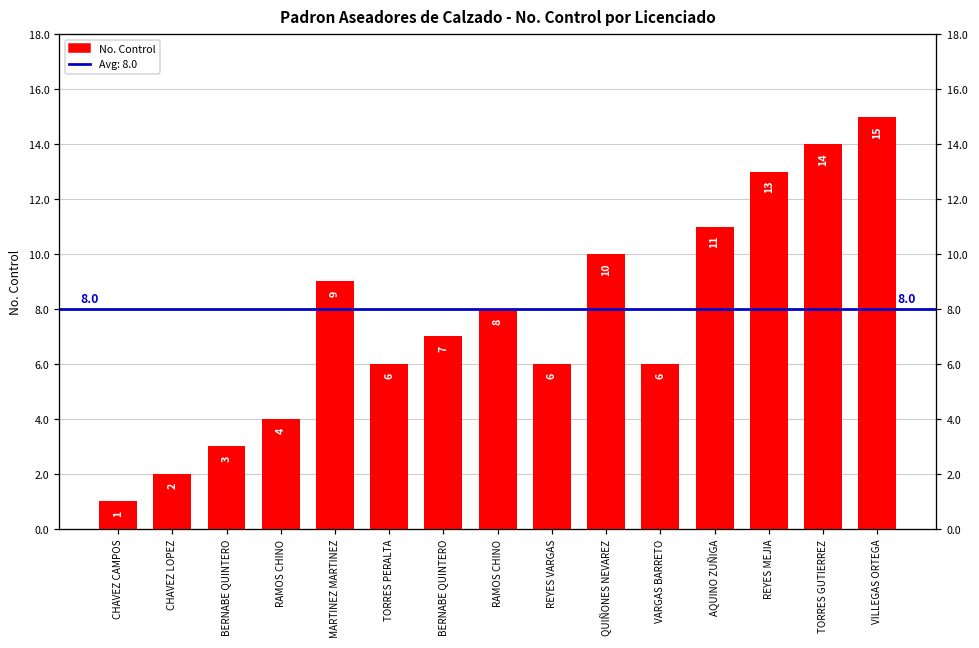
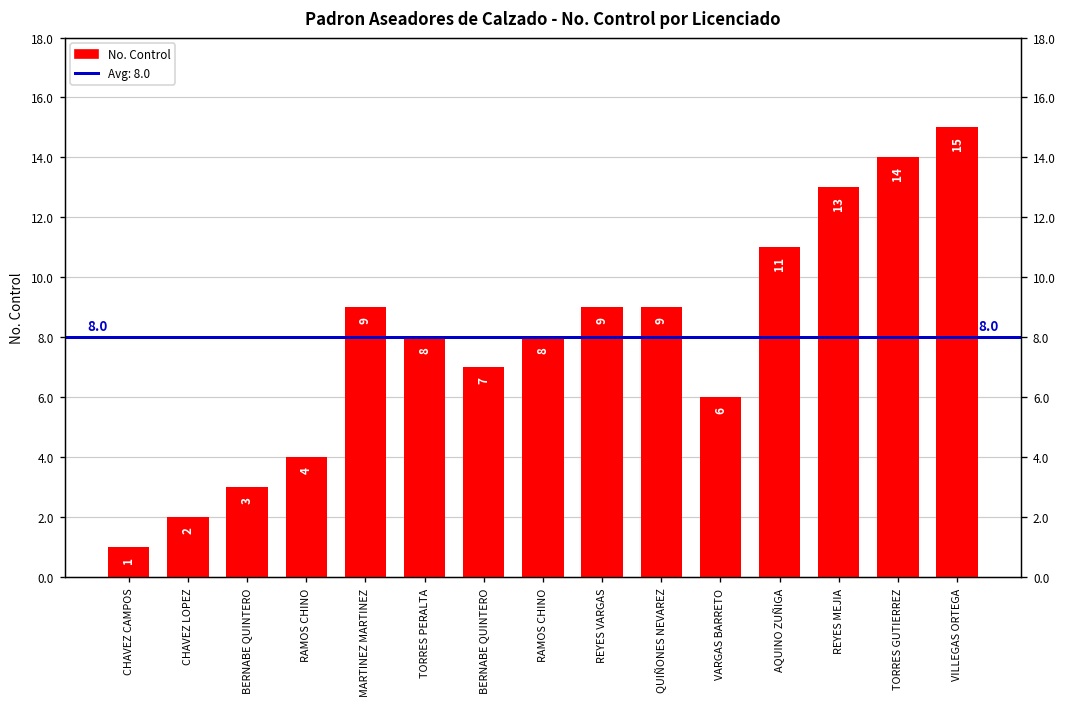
TORRES PERALTA: 6 -> 8
REYES VARGAS: 6 -> 9
QUIÑONES NEVAREZ: 10 -> 9
